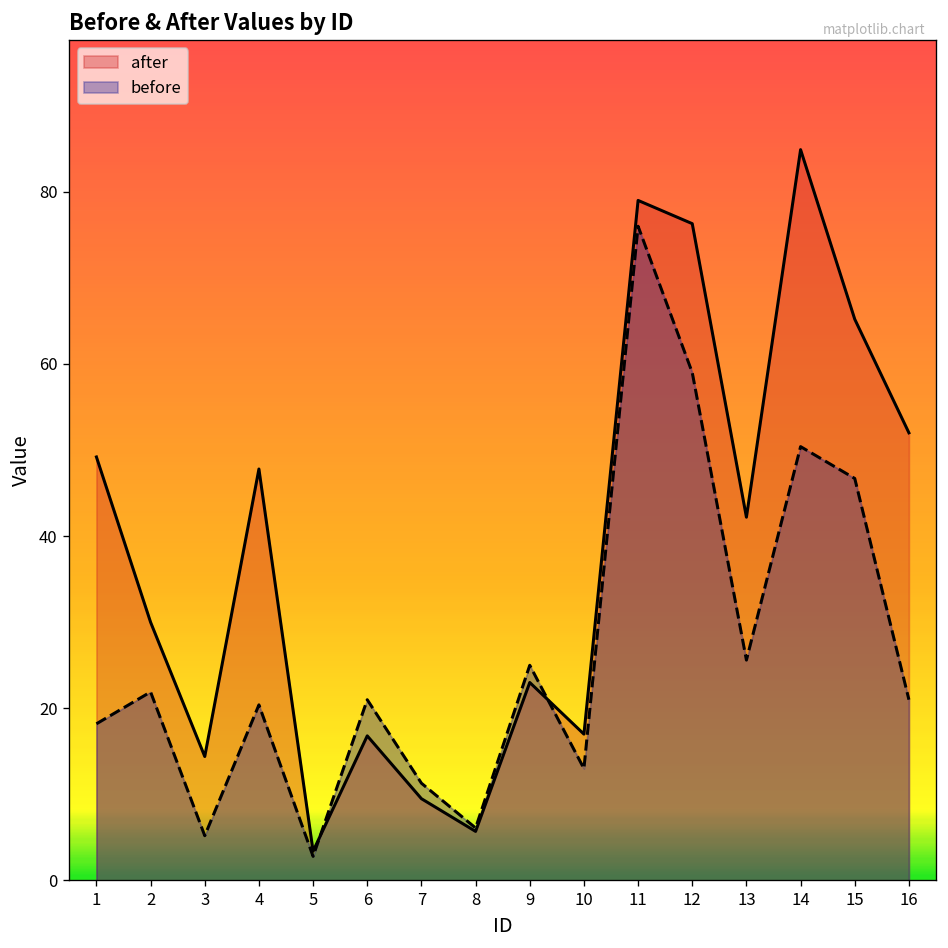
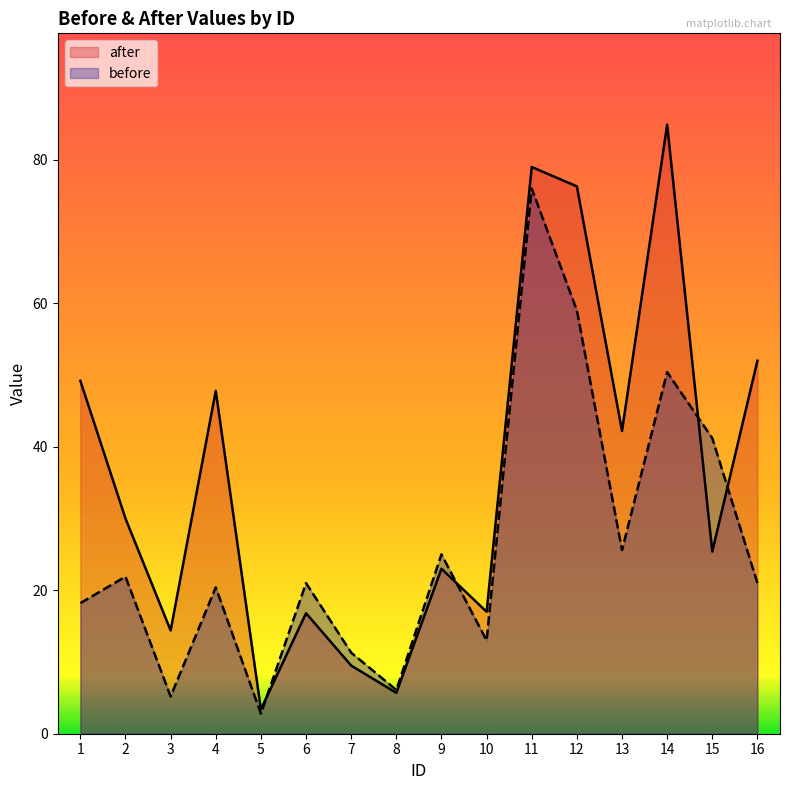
after, 15: 65 -> 25
before, 15: 47 -> 41
